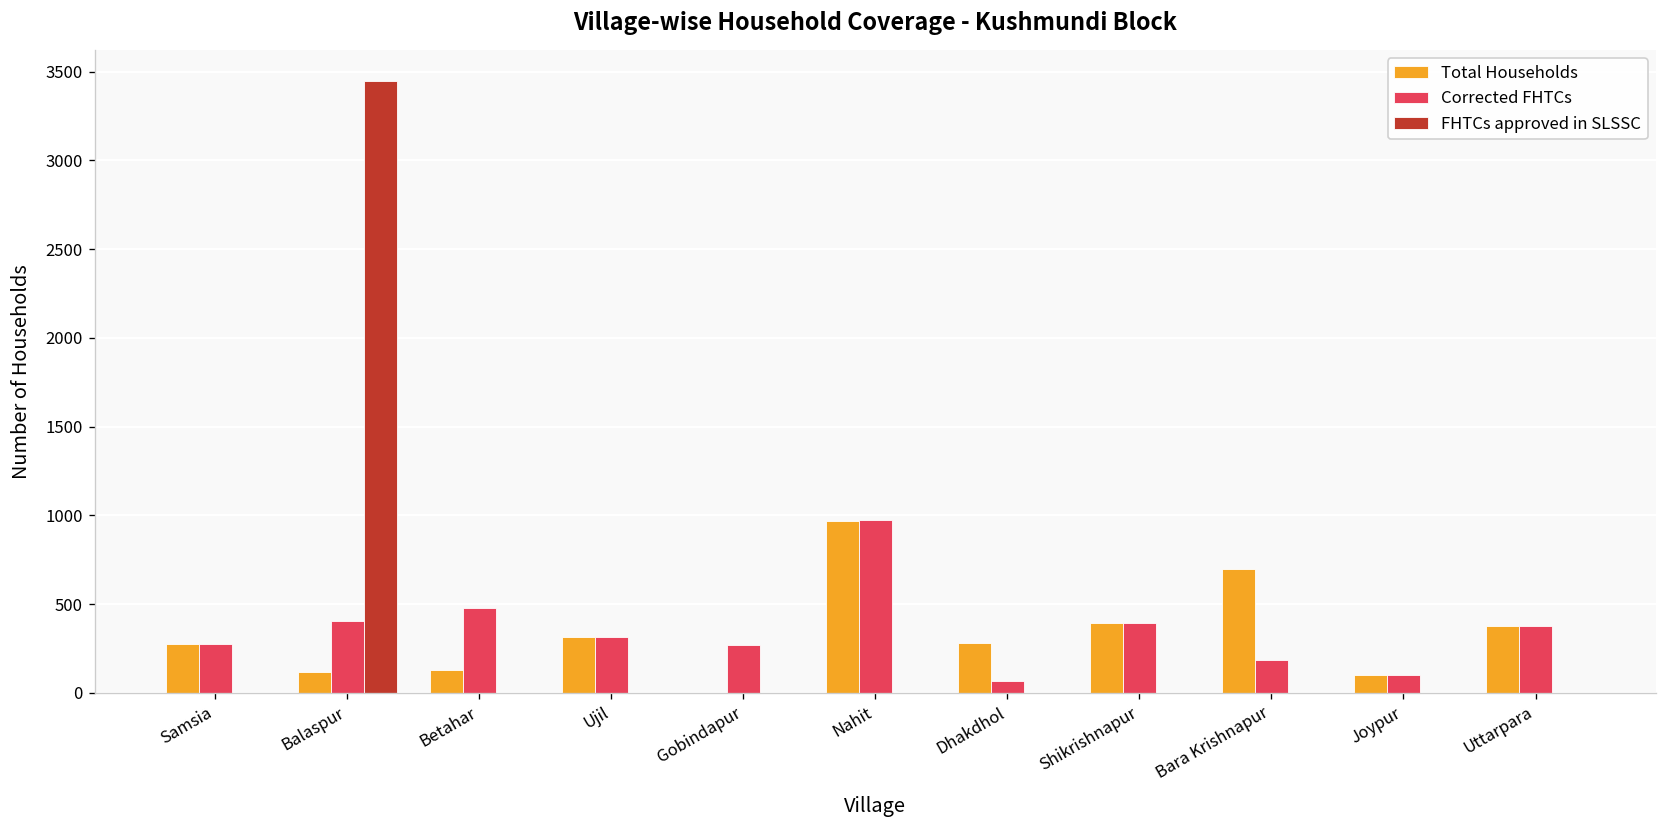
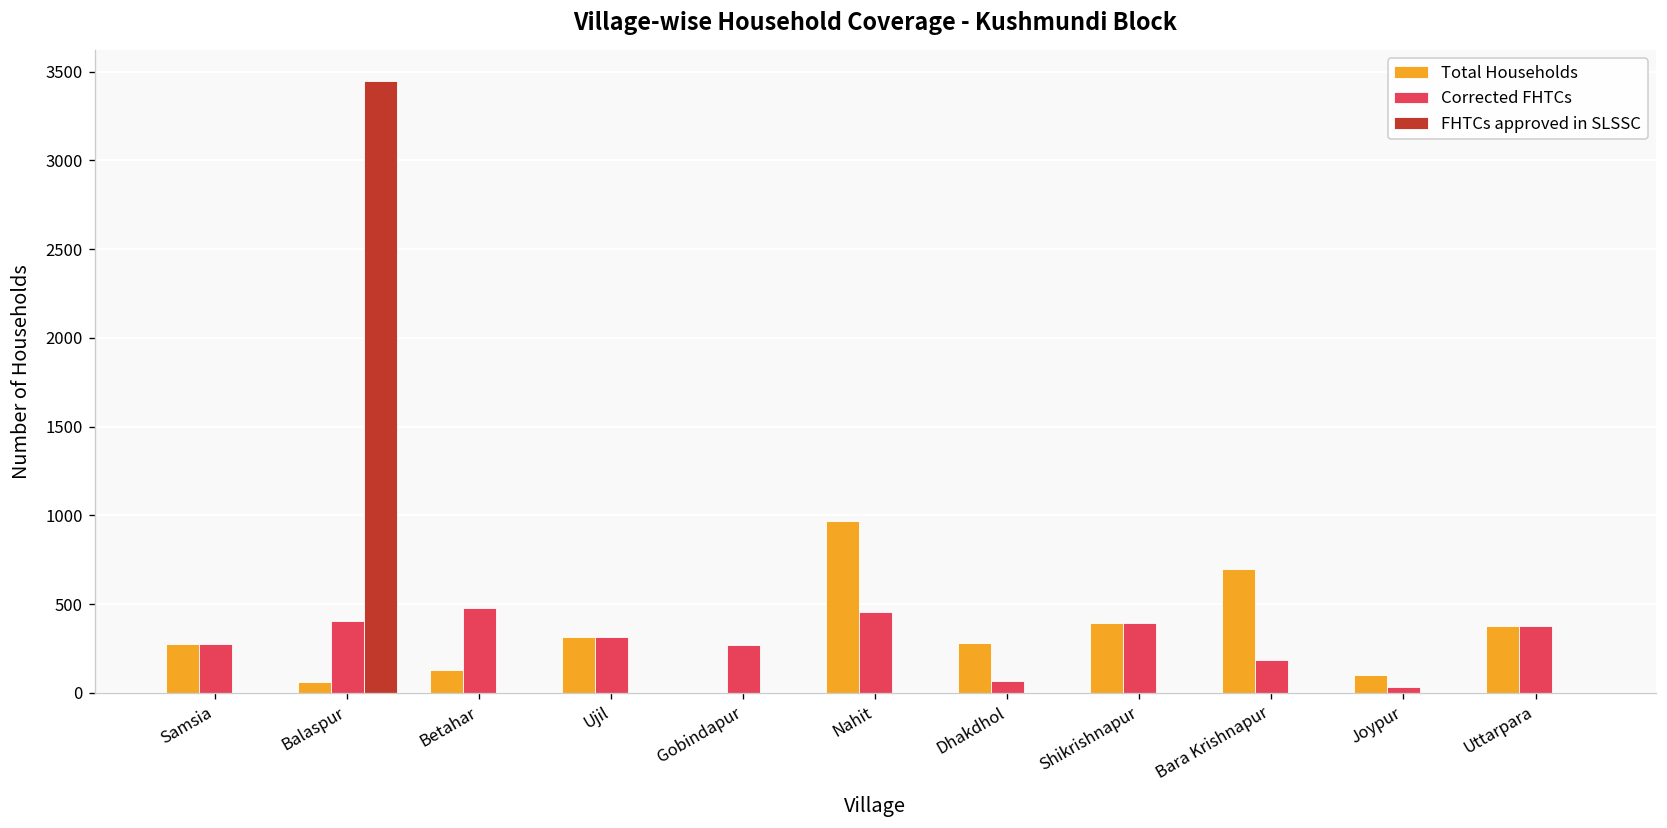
Total Households, Balaspur: 120 -> 60
Corrected FHTCs, Nahit: 970 -> 460
Corrected FHTCs, Joypur: 100 -> 40
